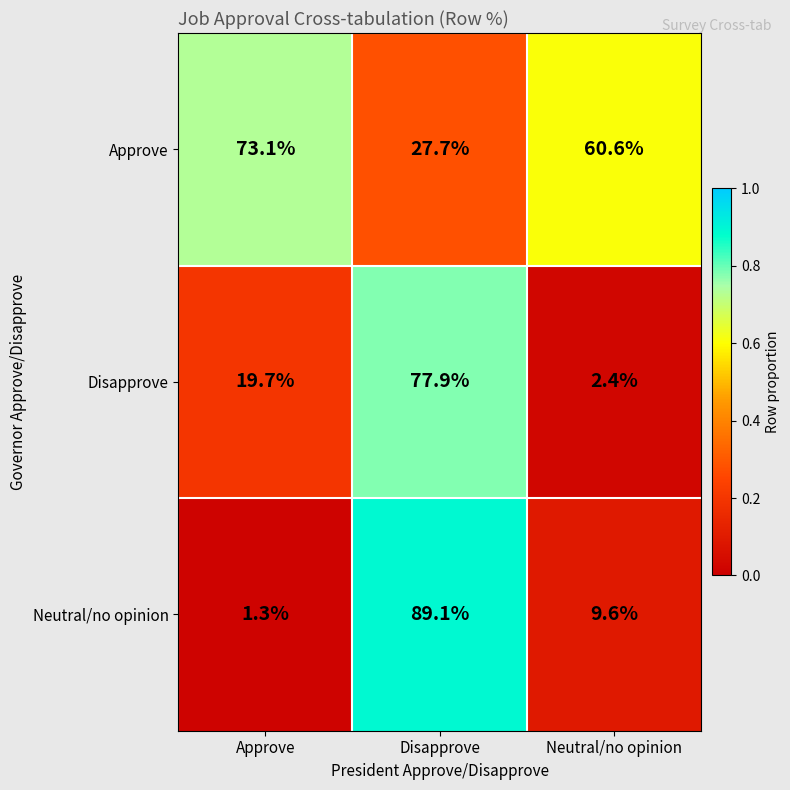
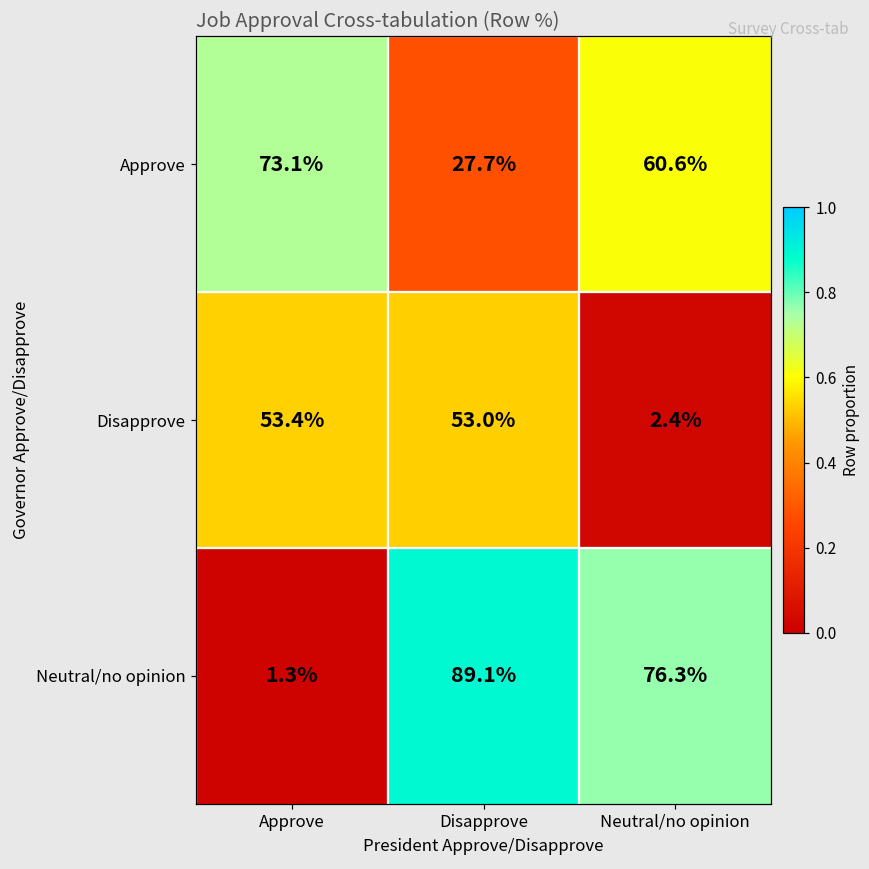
Disapprove, Approve: 19.7% -> 53.4%
Disapprove, Disapprove: 77.9% -> 53.0%
Neutral/no opinion, Neutral/no opinion: 9.6% -> 76.3%
